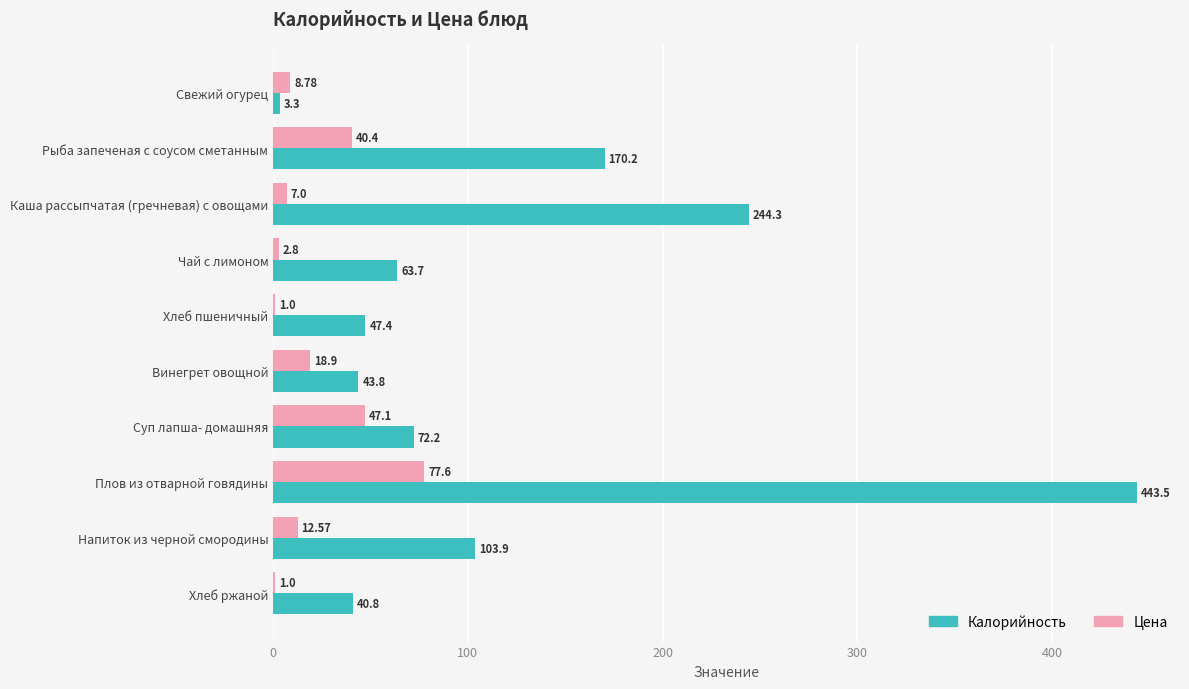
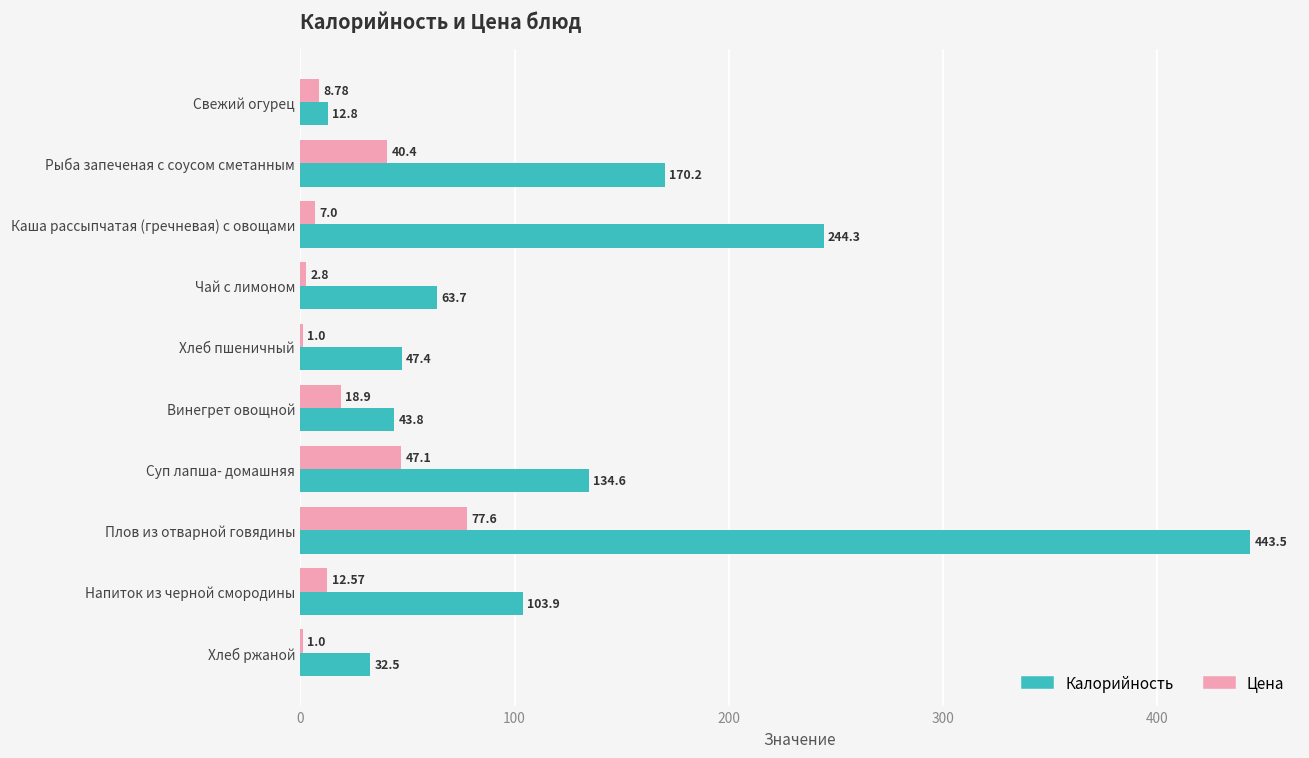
Калорийность, Свежий огурец: 3.3 -> 12.8
Калорийность, Суп лапша- домашняя: 72.2 -> 134.6
Калорийность, Хлеб ржаной: 40.8 -> 32.5
